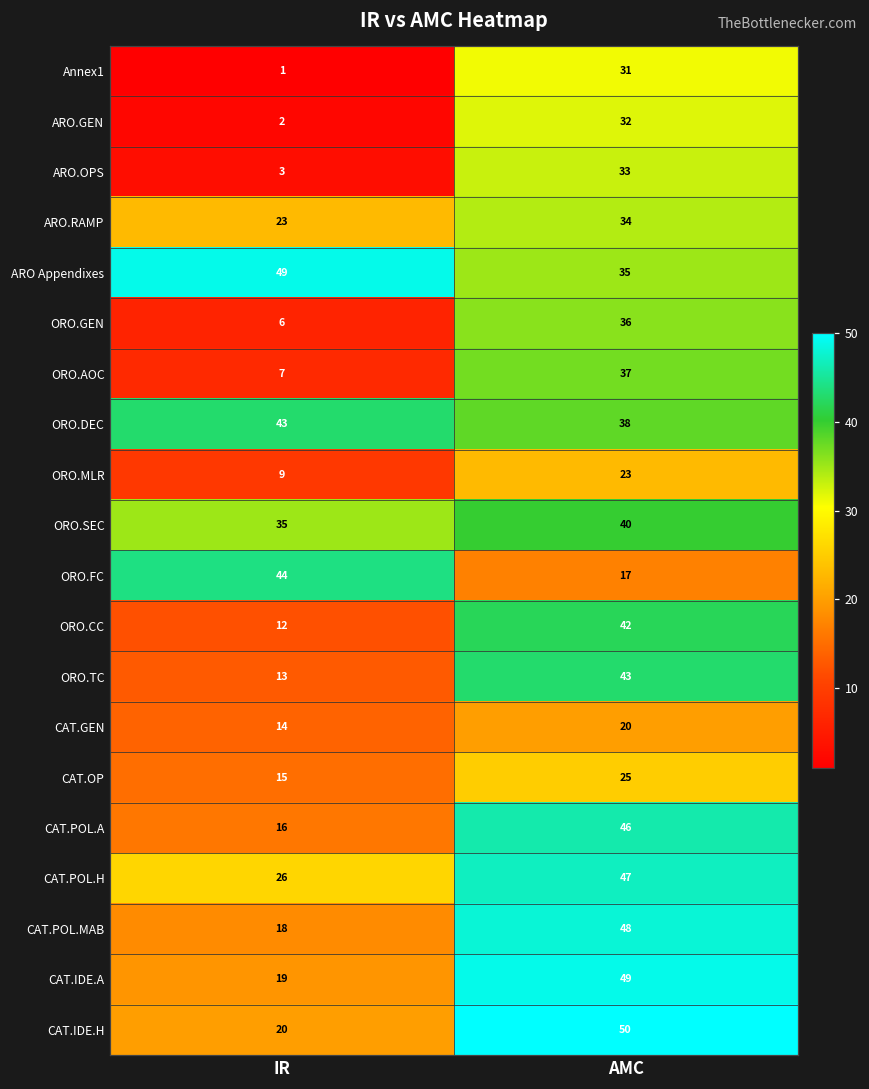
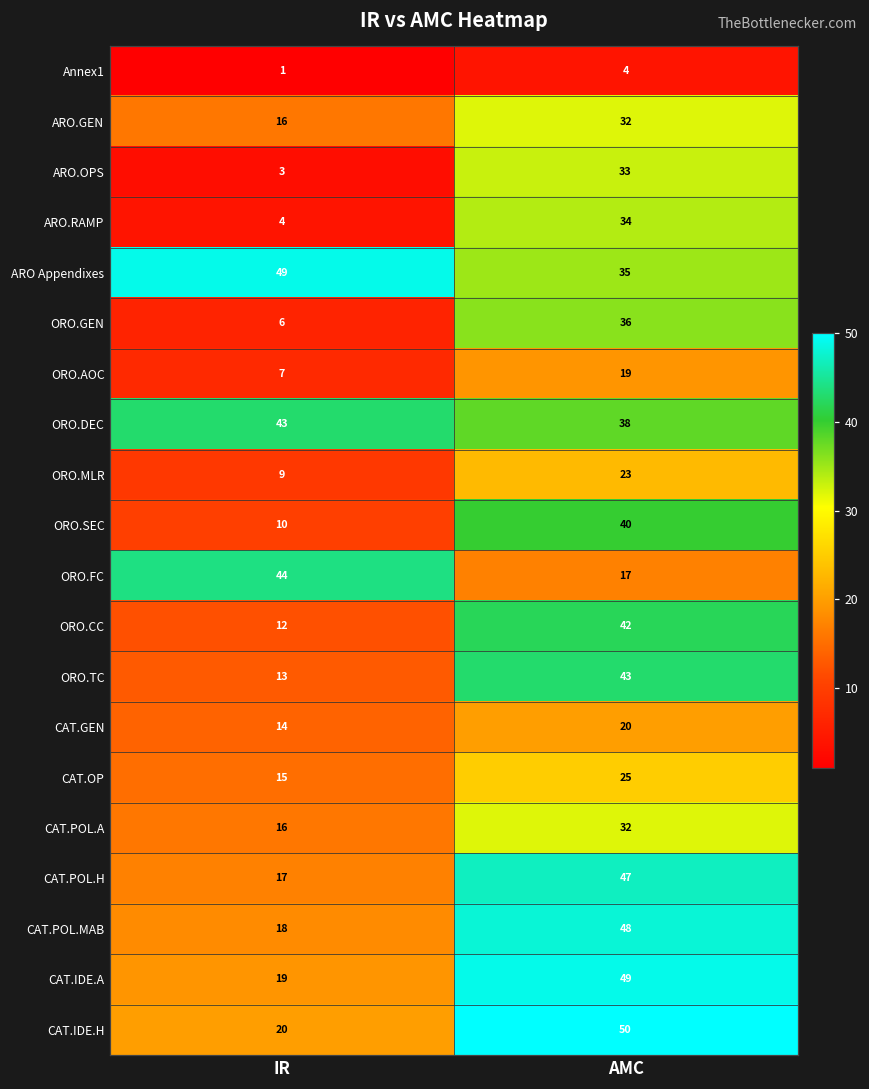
Annex1, AMC: 31 -> 4
ARO.GEN, IR: 2 -> 16
ARO.RAMP, IR: 23 -> 4
ORO.AOC, AMC: 37 -> 19
ORO.SEC, IR: 35 -> 10
CAT.POL.A, AMC: 46 -> 32
CAT.POL.H, IR: 26 -> 17
